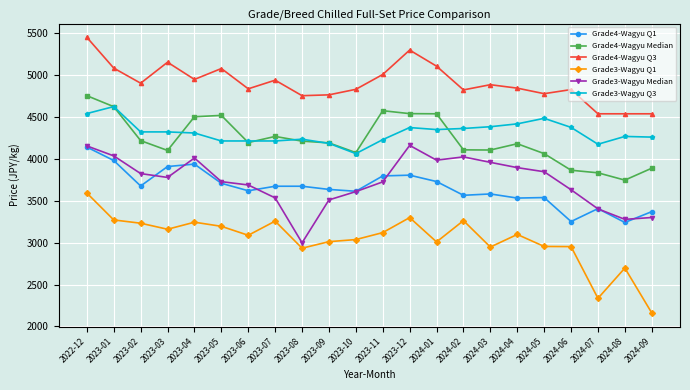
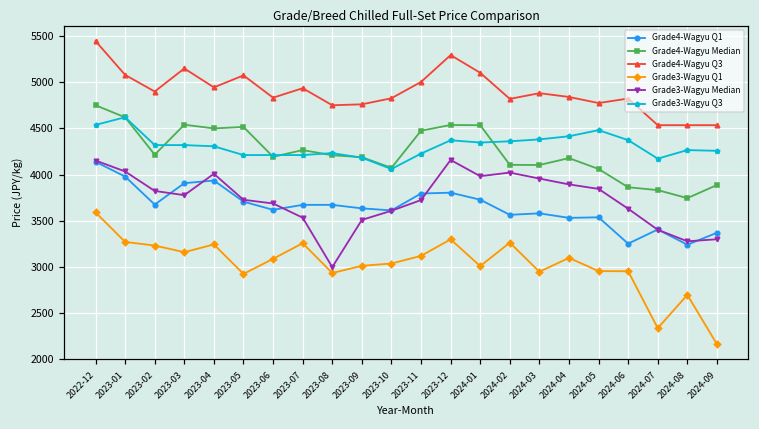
Grade4-Wagyu Median, 2023-03: 4100 -> 4500
Grade3-Wagyu Q1, 2023-05: 3200 -> 2900
Grade4-Wagyu Median, 2023-11: 4600 -> 4500
